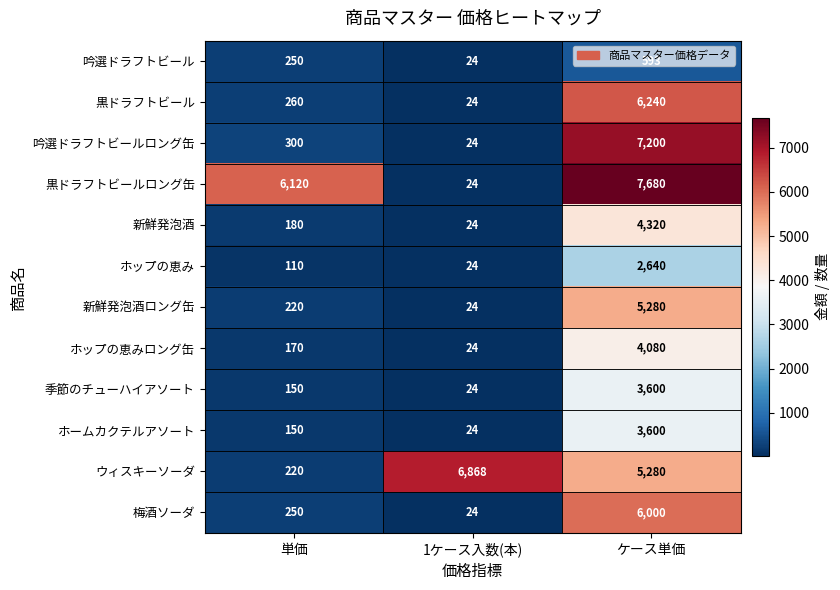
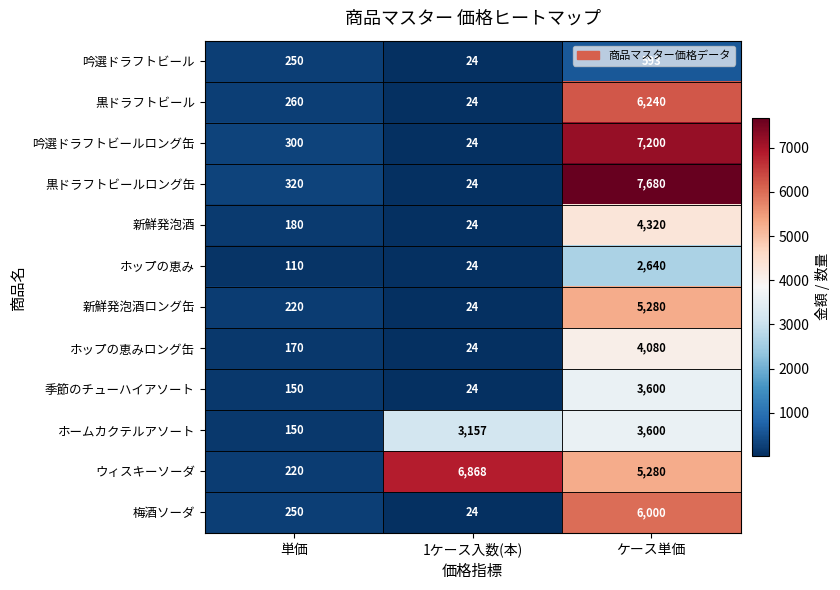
黒ドラフトビールロング缶, 単価: 6,120 -> 320
ホームカクテルアソート, 1ケース入数(本): 24 -> 3,157
